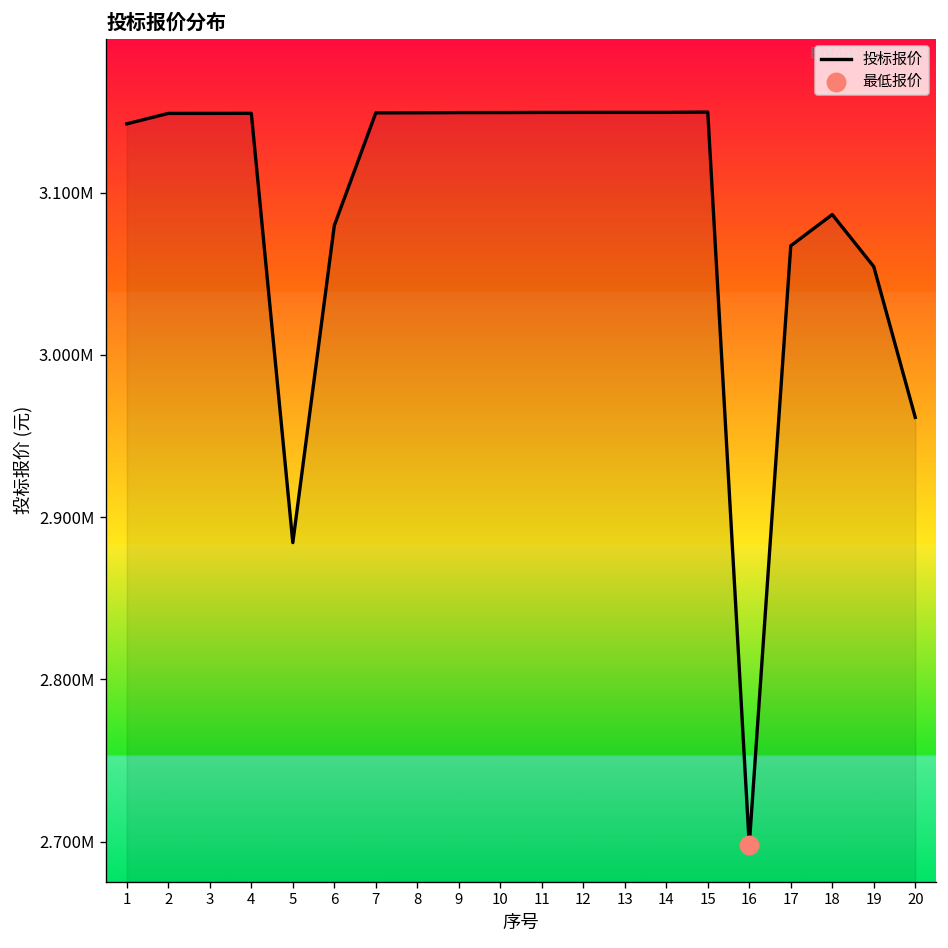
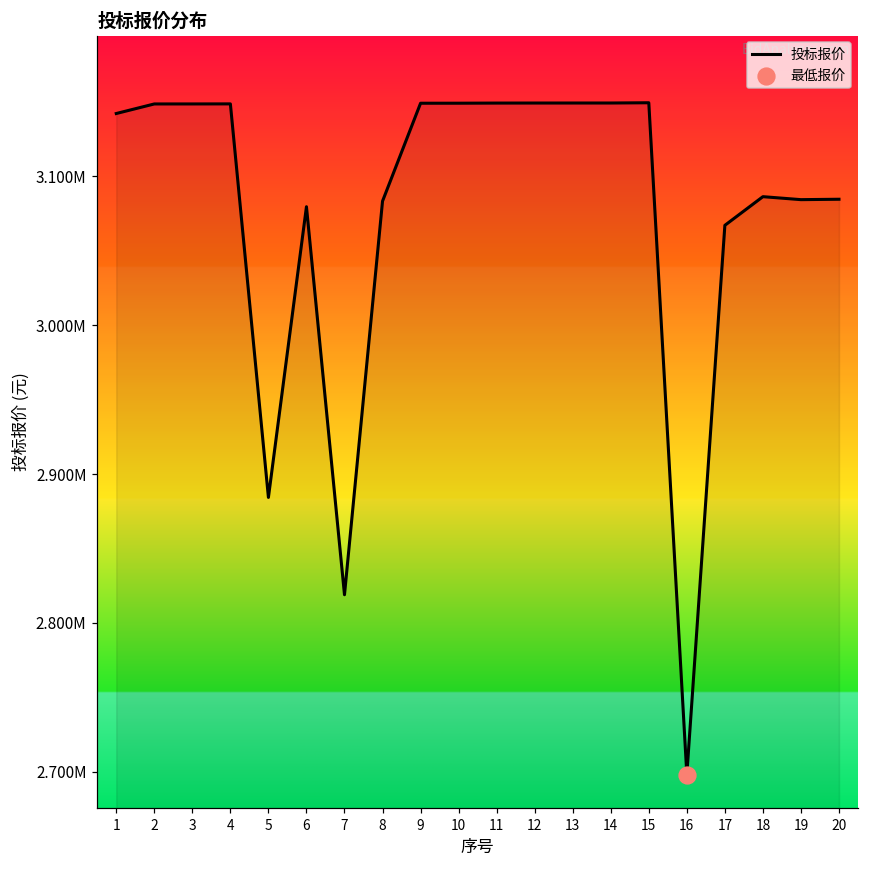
投标报价, 7: 3149000 -> 2819000
投标报价, 8: 3149000 -> 3083000
投标报价, 19: 3054000 -> 3084000
投标报价, 20: 2961000 -> 3085000
